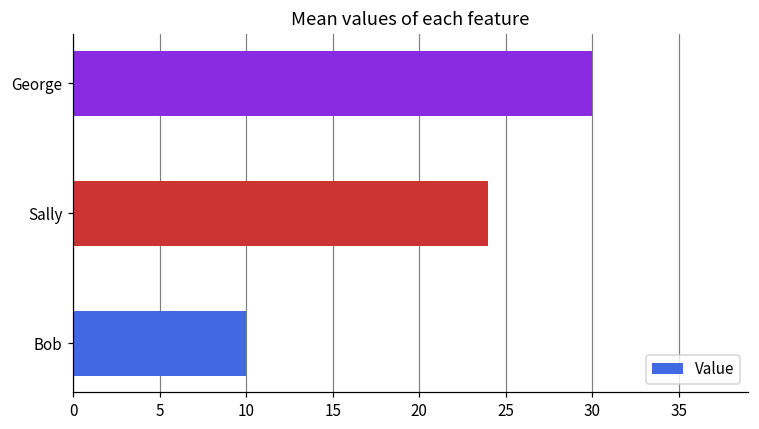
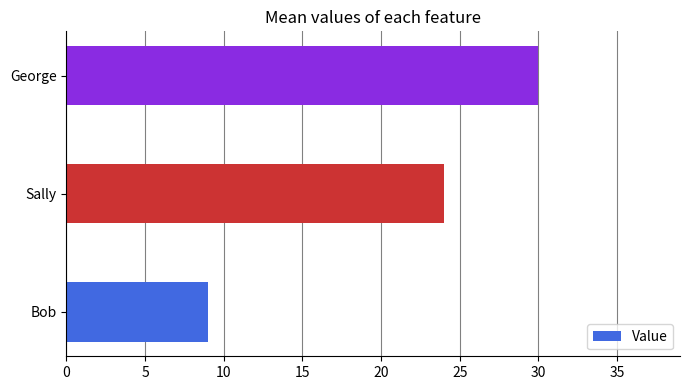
Bob: 10 -> 9
